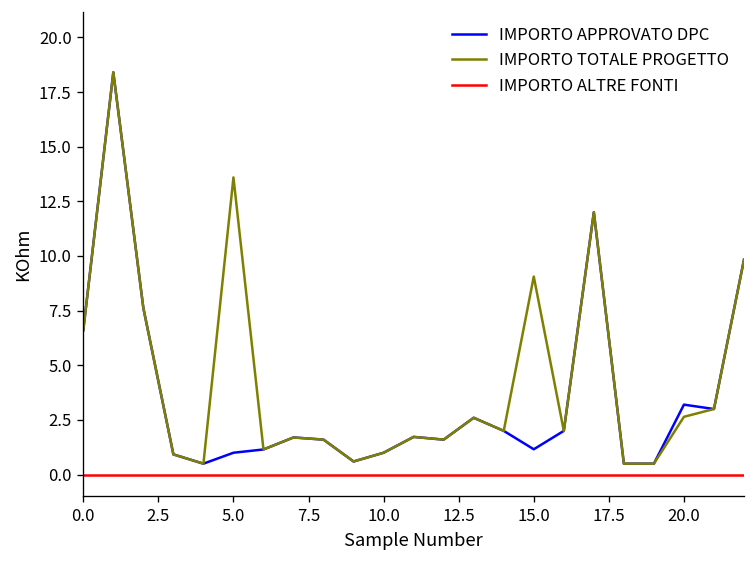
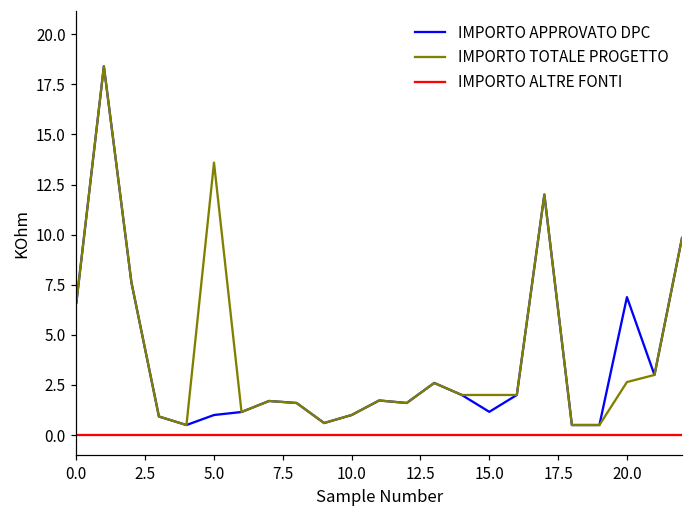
IMPORTO TOTALE PROGETTO, 15.0: 9.1 -> 2.0
IMPORTO APPROVATO DPC, 20.0: 3.2 -> 6.9
